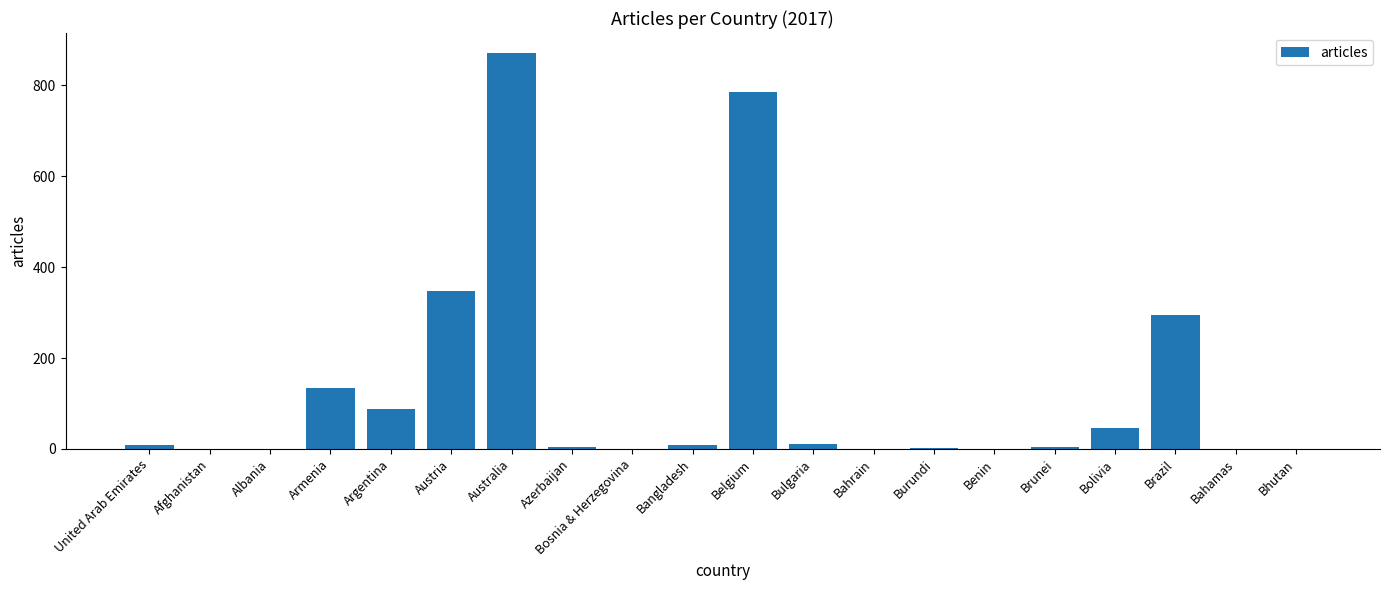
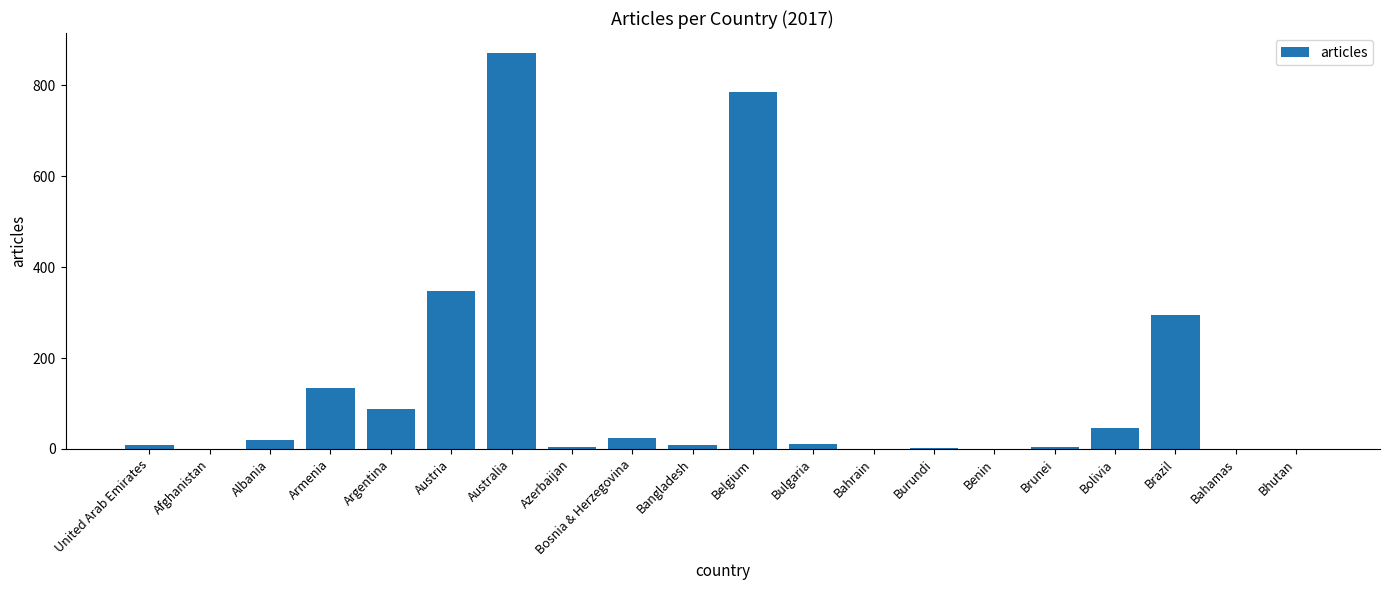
Albania: 0 -> 20
Bosnia & Herzegovina: 0 -> 20
